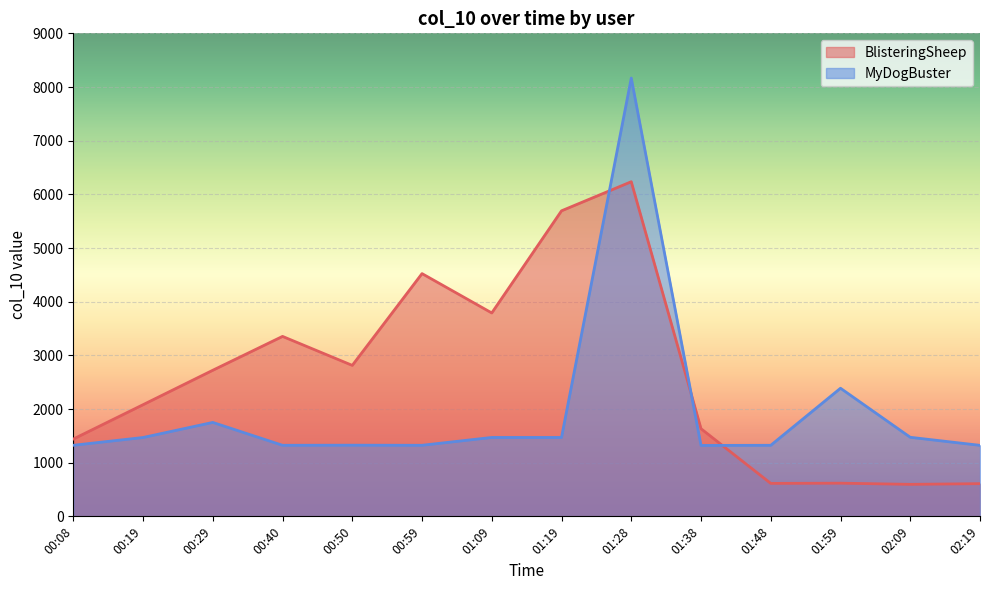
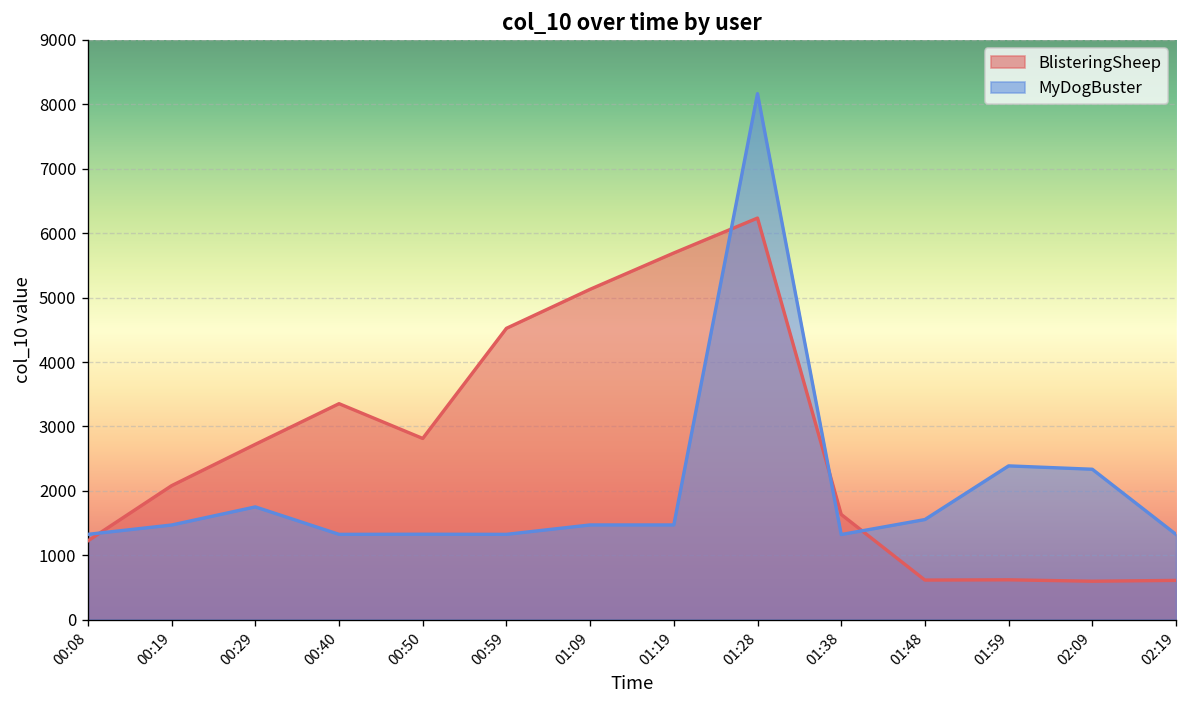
BlisteringSheep, 00:08: 1400 -> 1200
BlisteringSheep, 01:09: 3800 -> 5100
MyDogBuster, 01:48: 1300 -> 1600
MyDogBuster, 02:09: 1500 -> 2300
